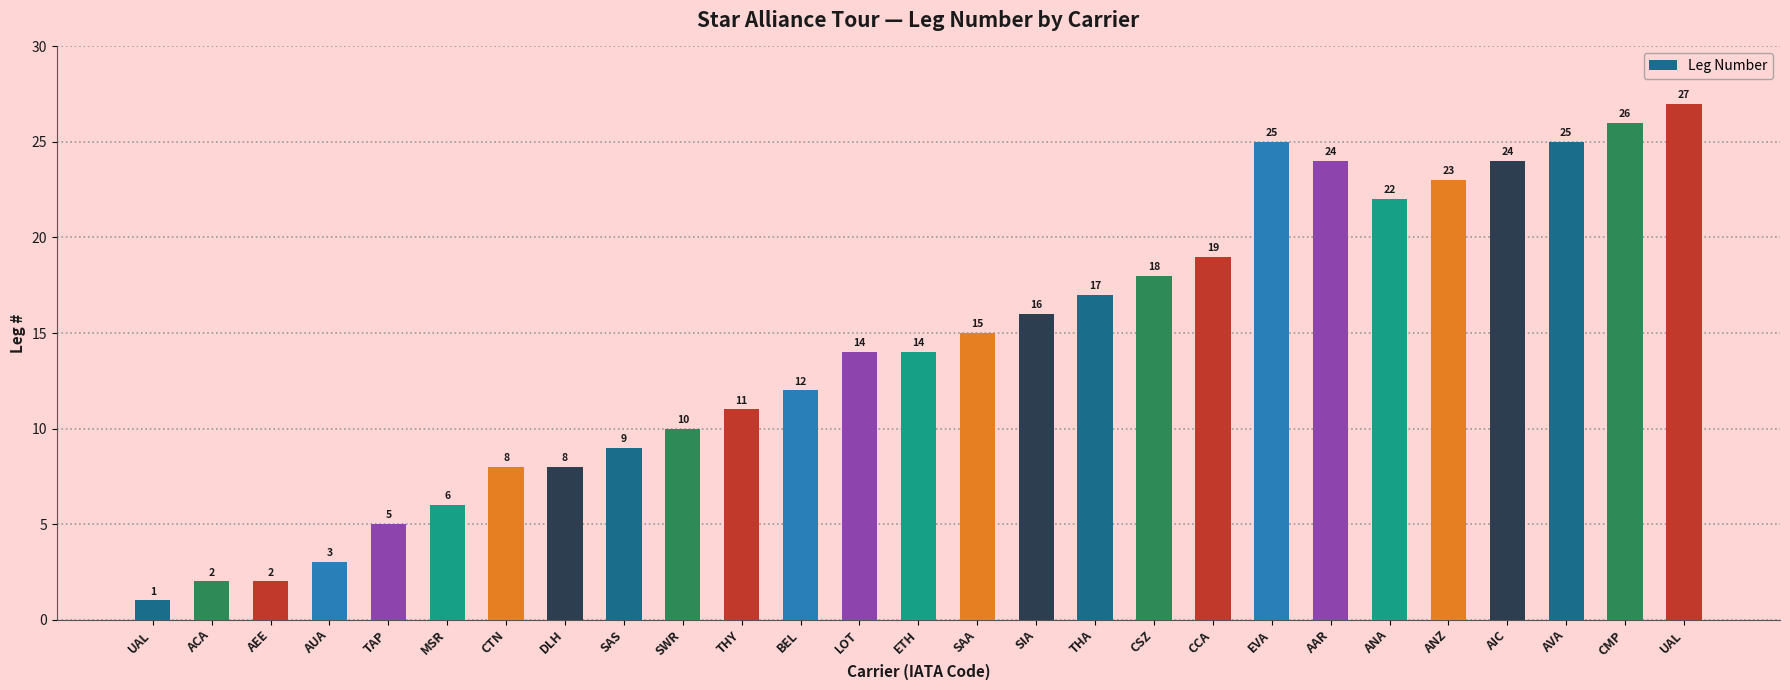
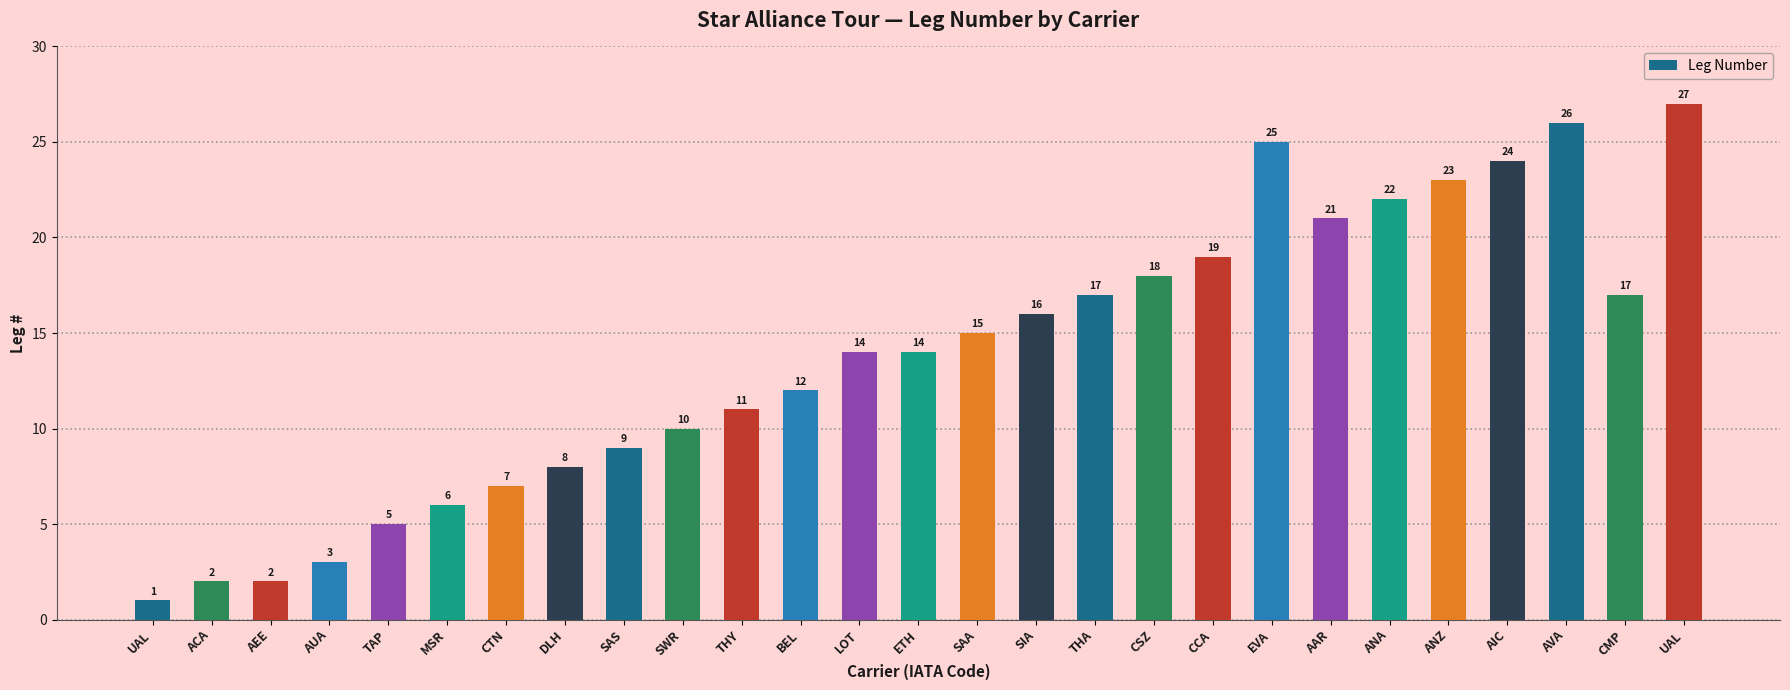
CTN: 8 -> 7
AAR: 24 -> 21
AVA: 25 -> 26
CMP: 26 -> 17
